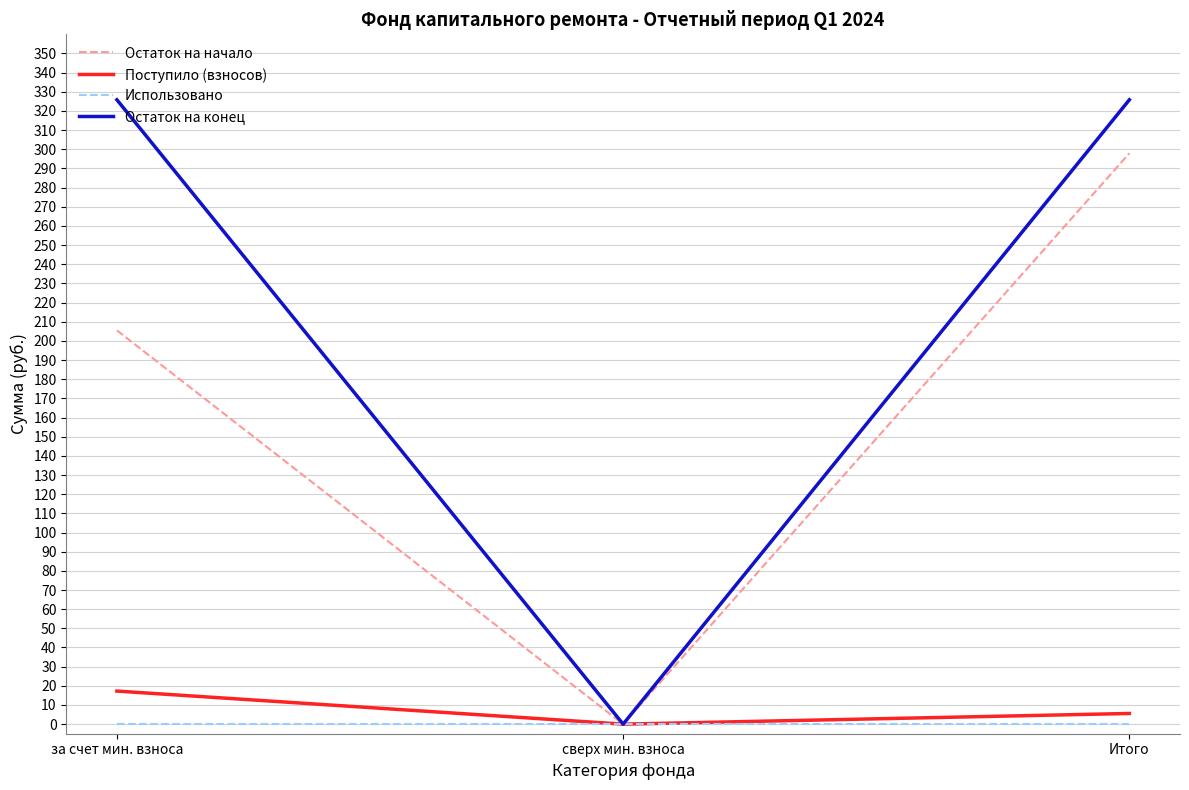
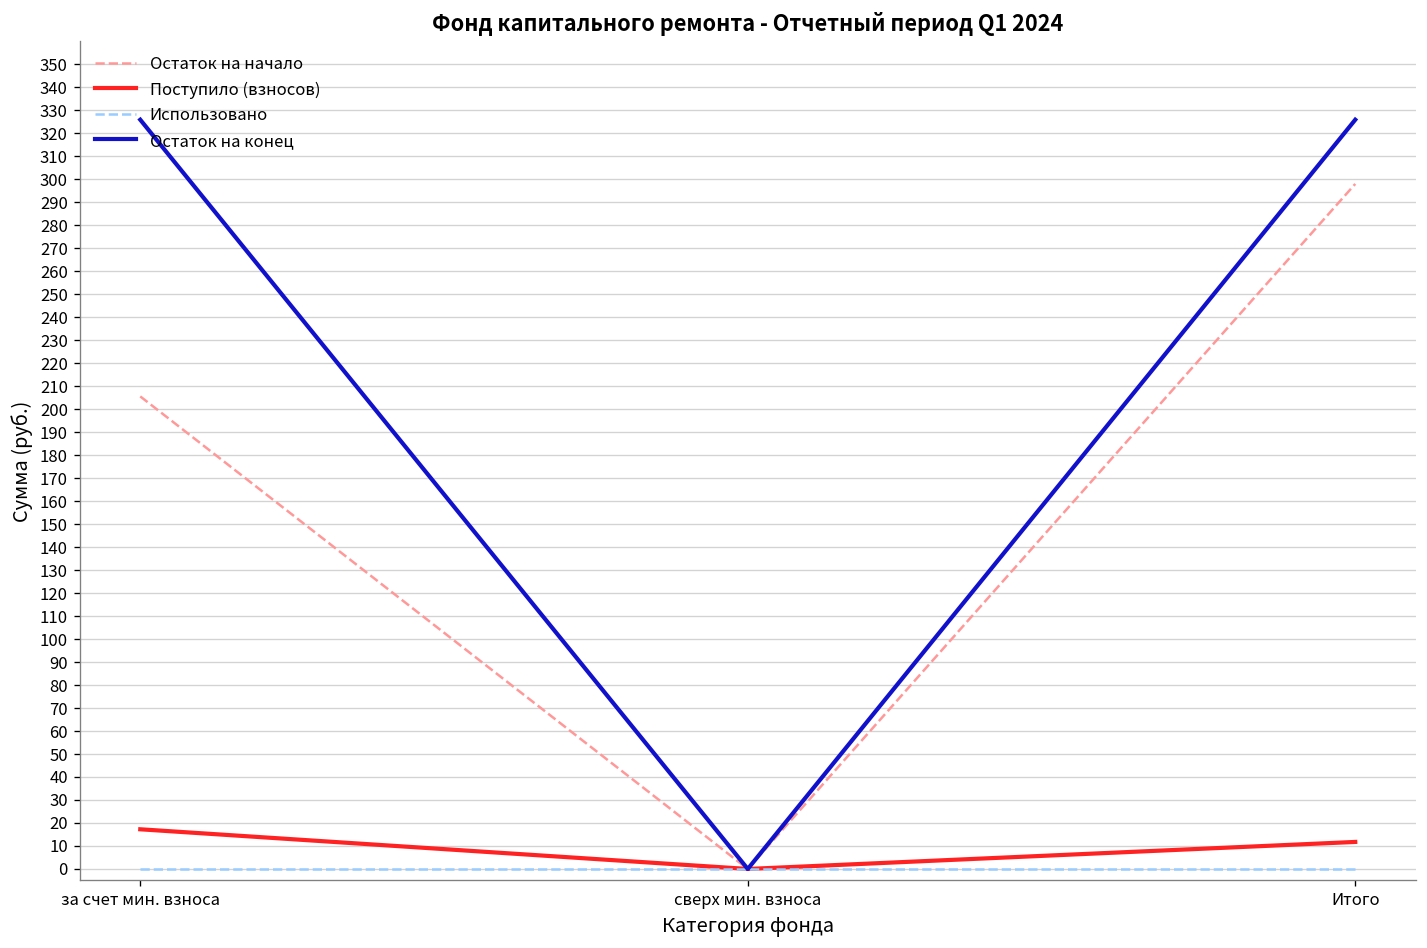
Поступило (взносов), Итого: 6 -> 12
